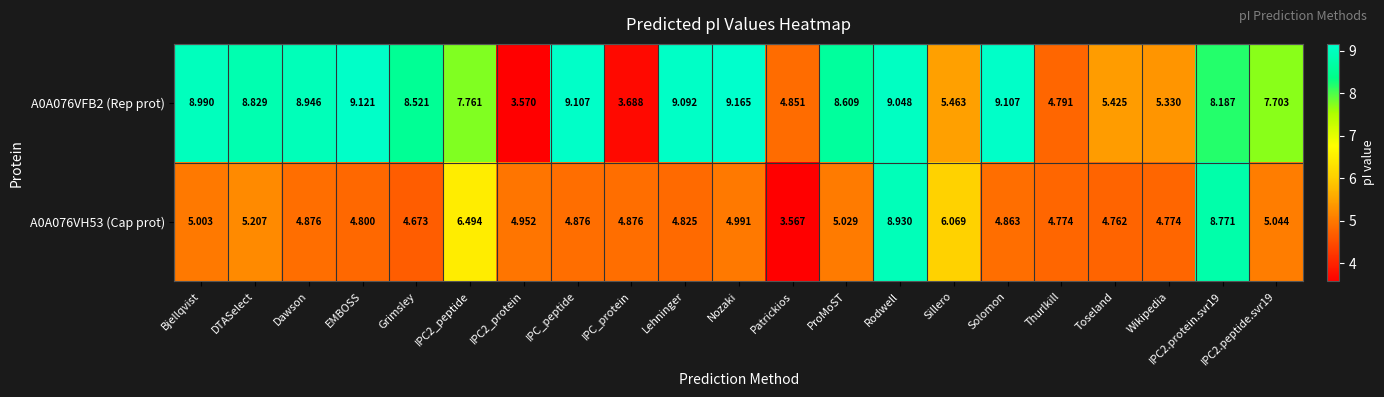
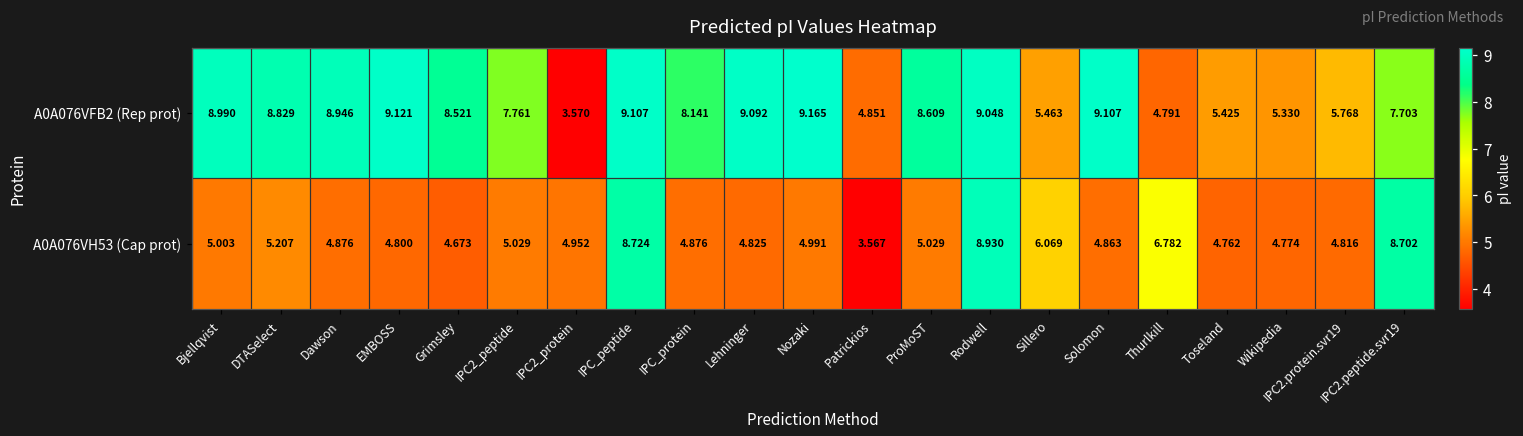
A0A076VFB2 (Rep prot), IPC_protein: 3.688 -> 8.141
A0A076VFB2 (Rep prot), IPC2.protein.svr19: 8.187 -> 5.768
A0A076VH53 (Cap prot), IPC2_peptide: 6.494 -> 5.029
A0A076VH53 (Cap prot), IPC_peptide: 4.876 -> 8.724
A0A076VH53 (Cap prot), Thurlkill: 4.774 -> 6.782
A0A076VH53 (Cap prot), IPC2.protein.svr19: 8.771 -> 4.816
A0A076VH53 (Cap prot), IPC2.peptide.svr19: 5.044 -> 8.702
